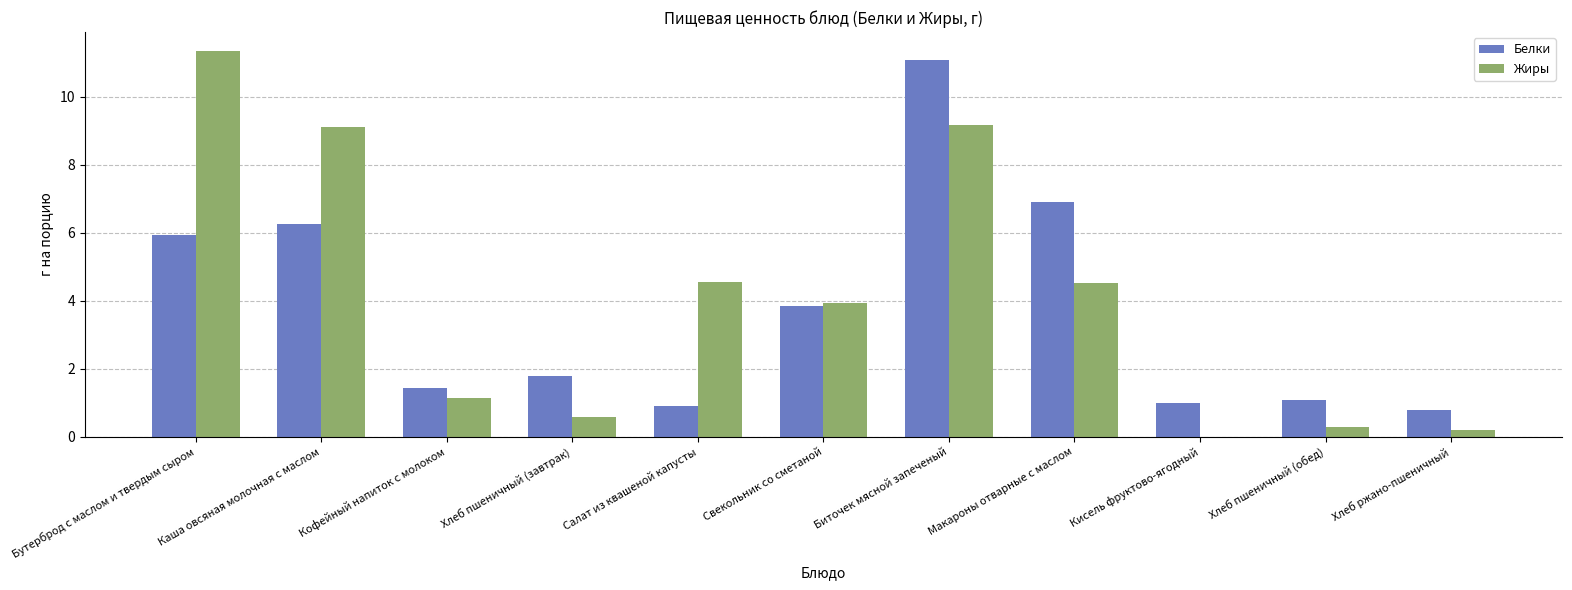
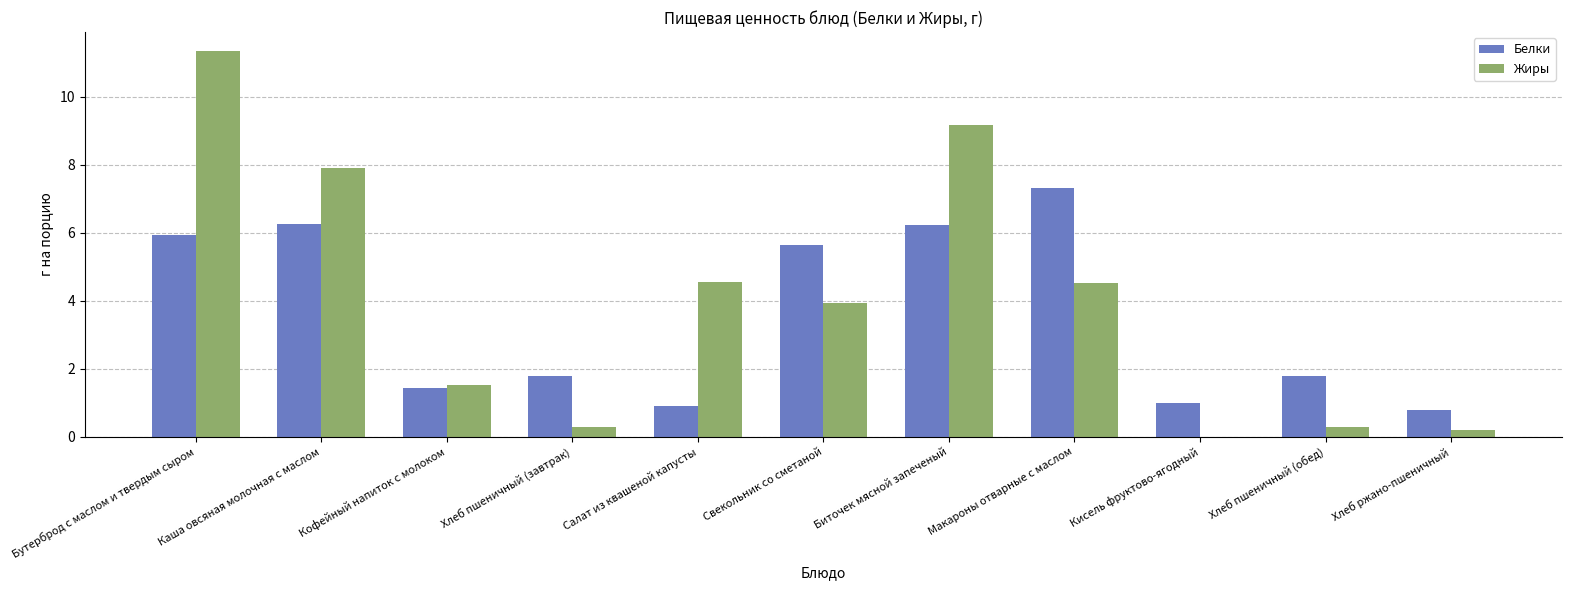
Жиры, Каша овсяная молочная с маслом: 9.1 -> 7.9
Жиры, Кофейный напиток с молоком: 1.2 -> 1.5
Жиры, Хлеб пшеничный (завтрак): 0.6 -> 0.3
Белки, Свекольник со сметаной: 3.9 -> 5.6
Белки, Биточек мясной запеченый: 11.1 -> 6.2
Белки, Макароны отварные с маслом: 6.9 -> 7.3
Белки, Хлеб пшеничный (обед): 1.1 -> 1.8
